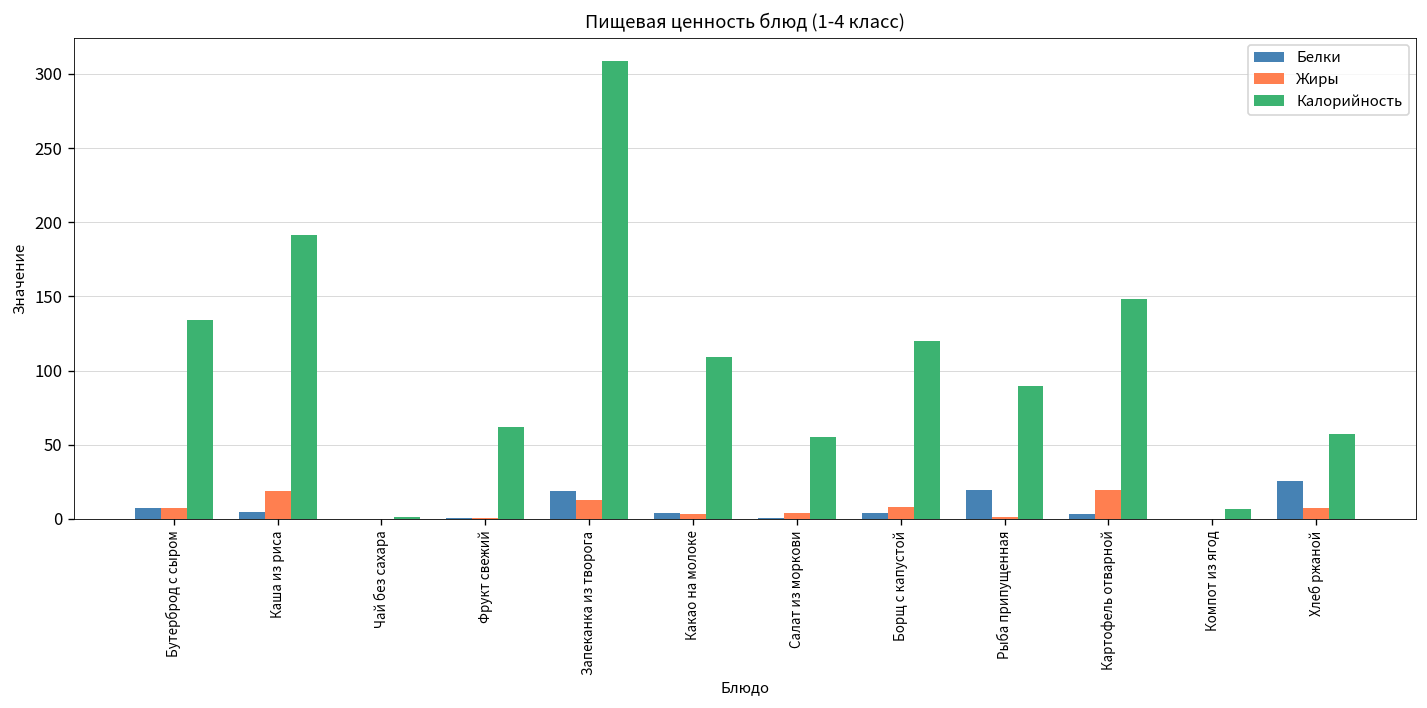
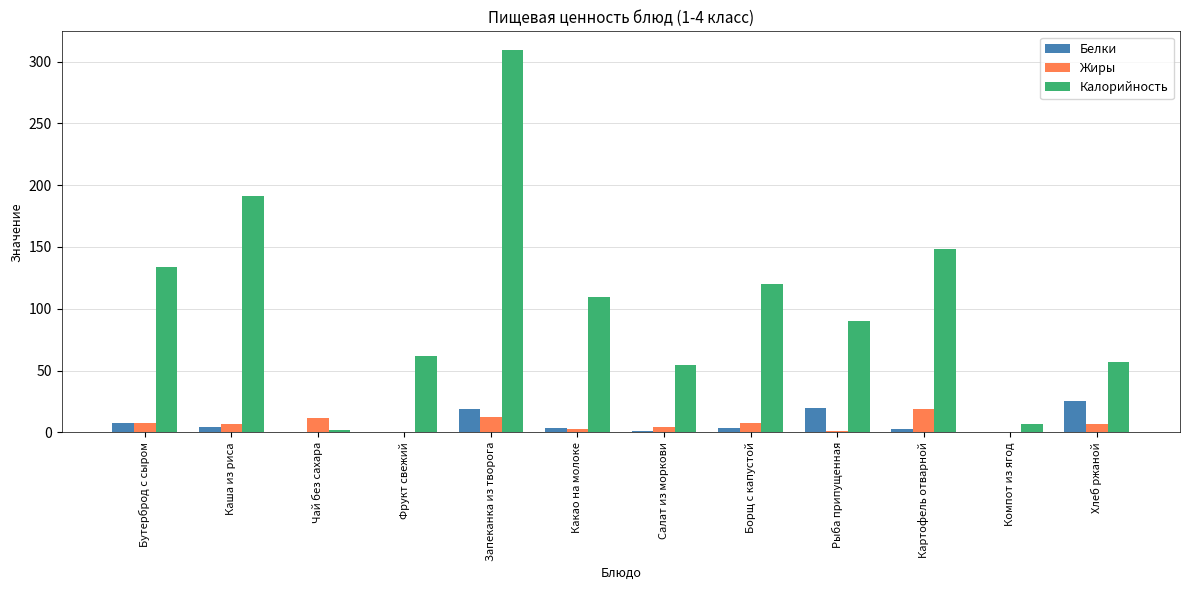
Жиры, Каша из риса: 19 -> 6
Жиры, Чай без сахара: 0 -> 11
